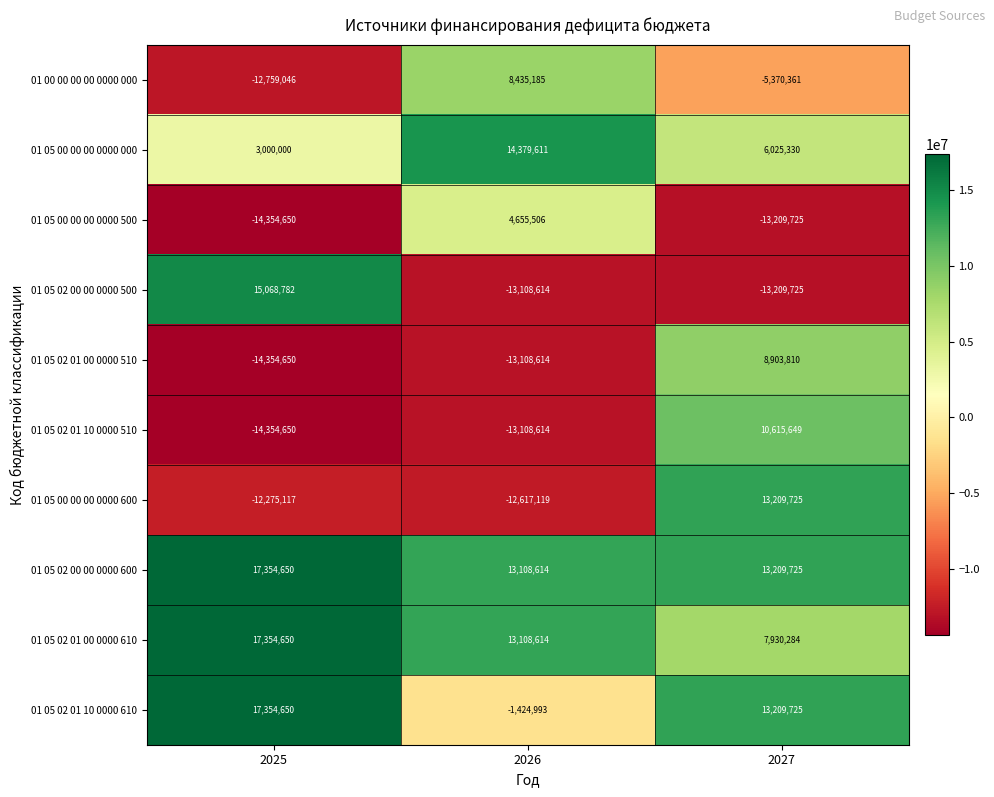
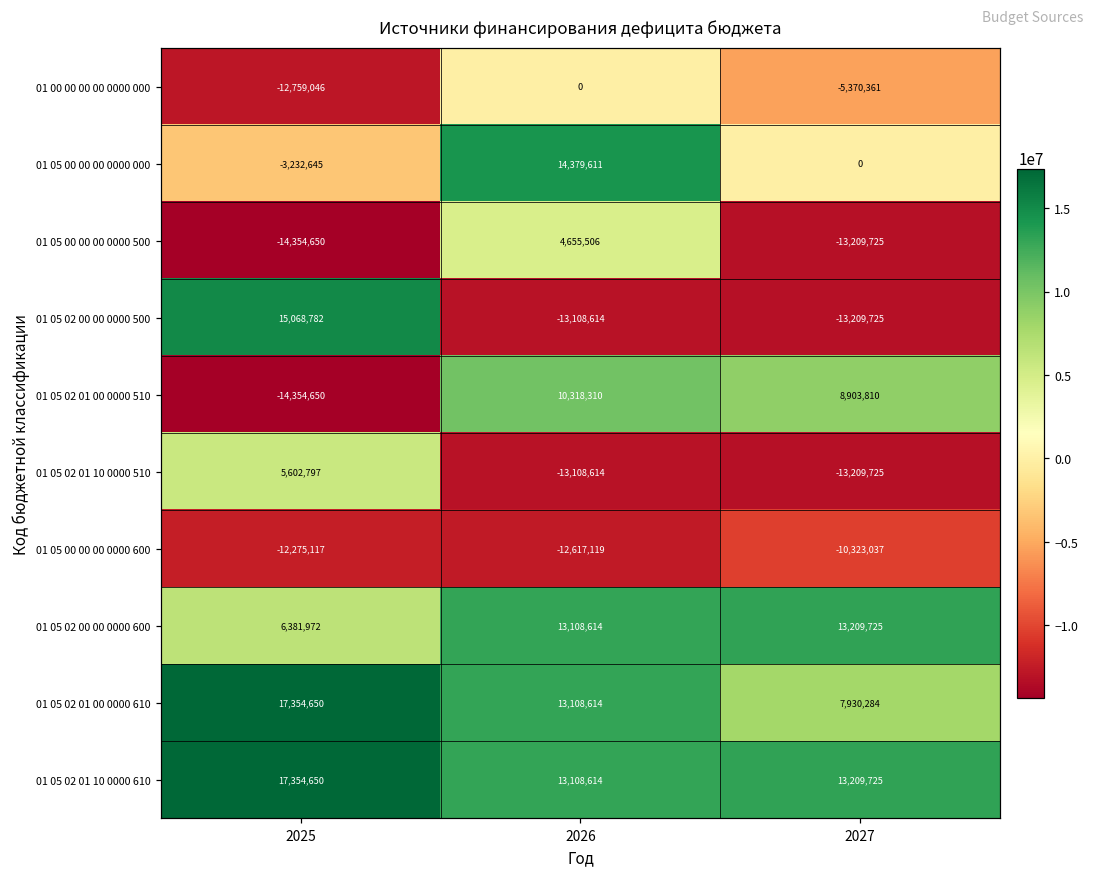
01 00 00 00 00 0000 000, 2026: 8,435,185 -> 0
01 05 00 00 00 0000 000, 2025: 3,000,000 -> -3,232,645
01 05 00 00 00 0000 000, 2027: 6,025,330 -> 0
01 05 02 01 00 0000 510, 2026: -13,108,614 -> 10,318,310
01 05 02 01 10 0000 510, 2025: -14,354,650 -> 5,602,797
01 05 02 01 10 0000 510, 2027: 10,615,649 -> -13,209,725
01 05 00 00 00 0000 600, 2027: 13,209,725 -> -10,323,037
01 05 02 00 00 0000 600, 2025: 17,354,650 -> 6,381,972
01 05 02 01 10 0000 610, 2026: -1,424,993 -> 13,108,614
